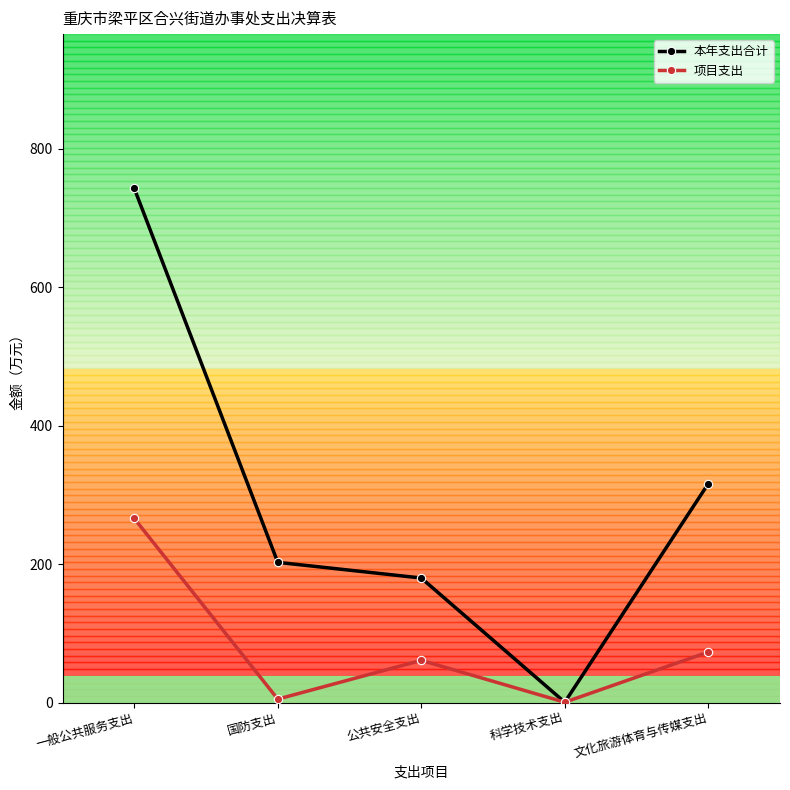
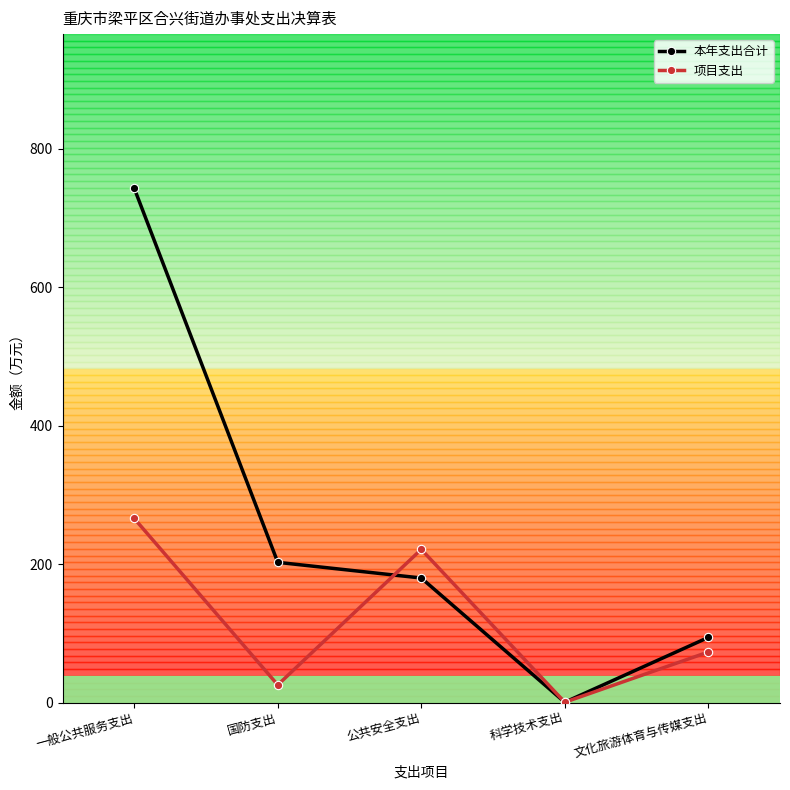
项目支出, 国防支出: 0 -> 30
项目支出, 公共安全支出: 60 -> 220
本年支出合计, 文化旅游体育与传媒支出: 320 -> 90
